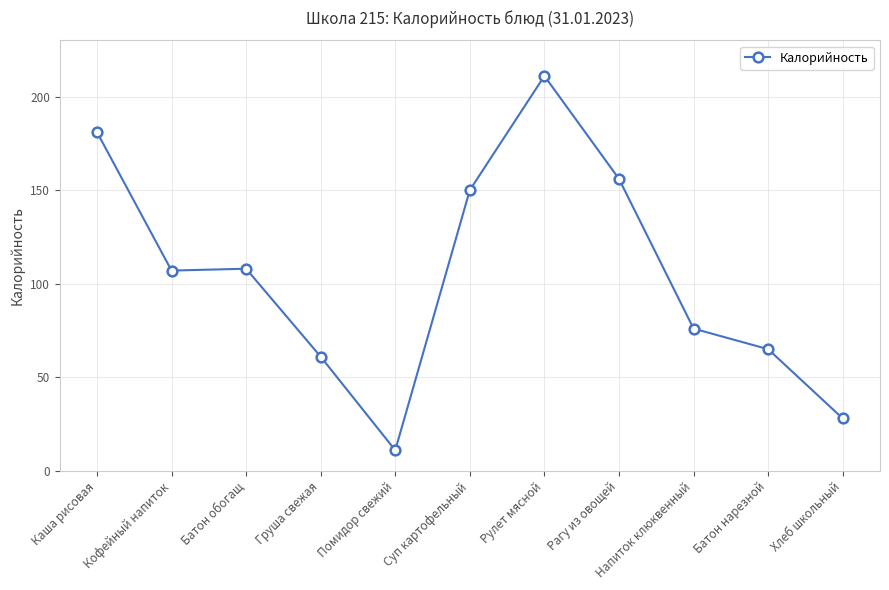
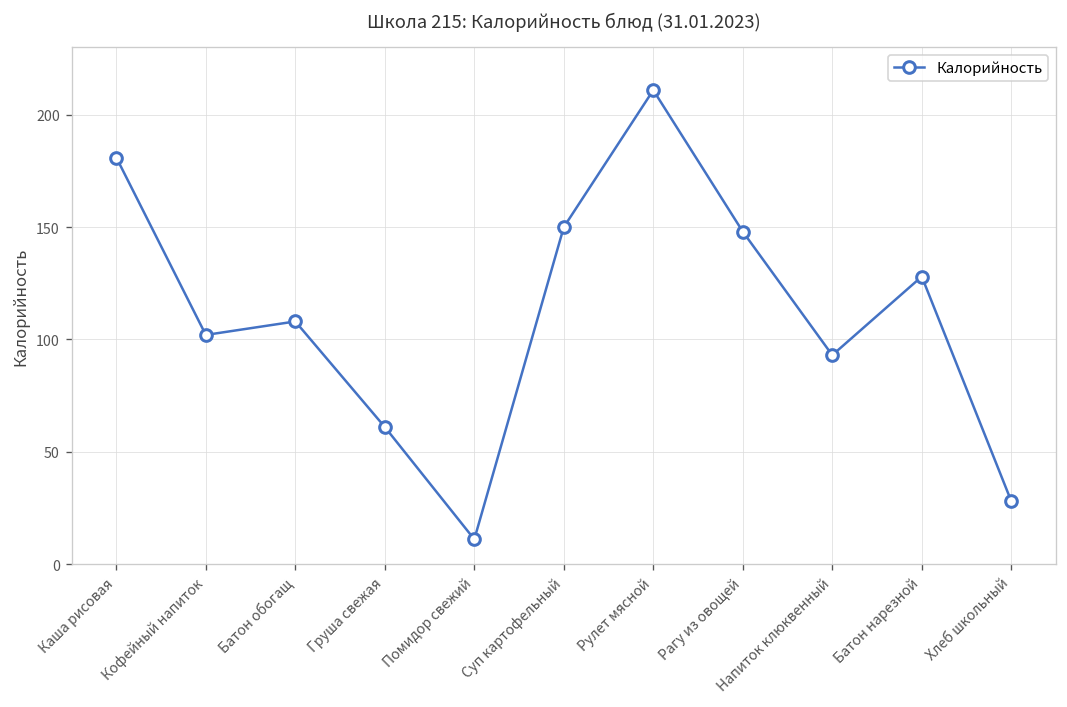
Кофейный напиток: 107 -> 102
Рагу из овощей: 156 -> 148
Напиток клюквенный: 76 -> 93
Батон нарезной: 65 -> 128
